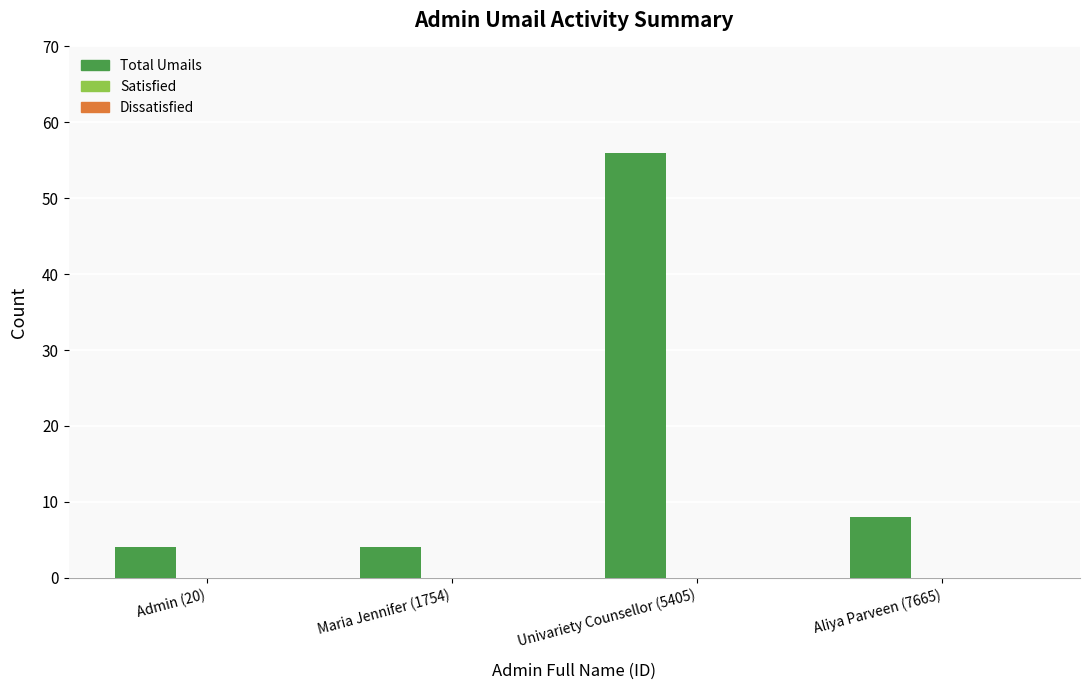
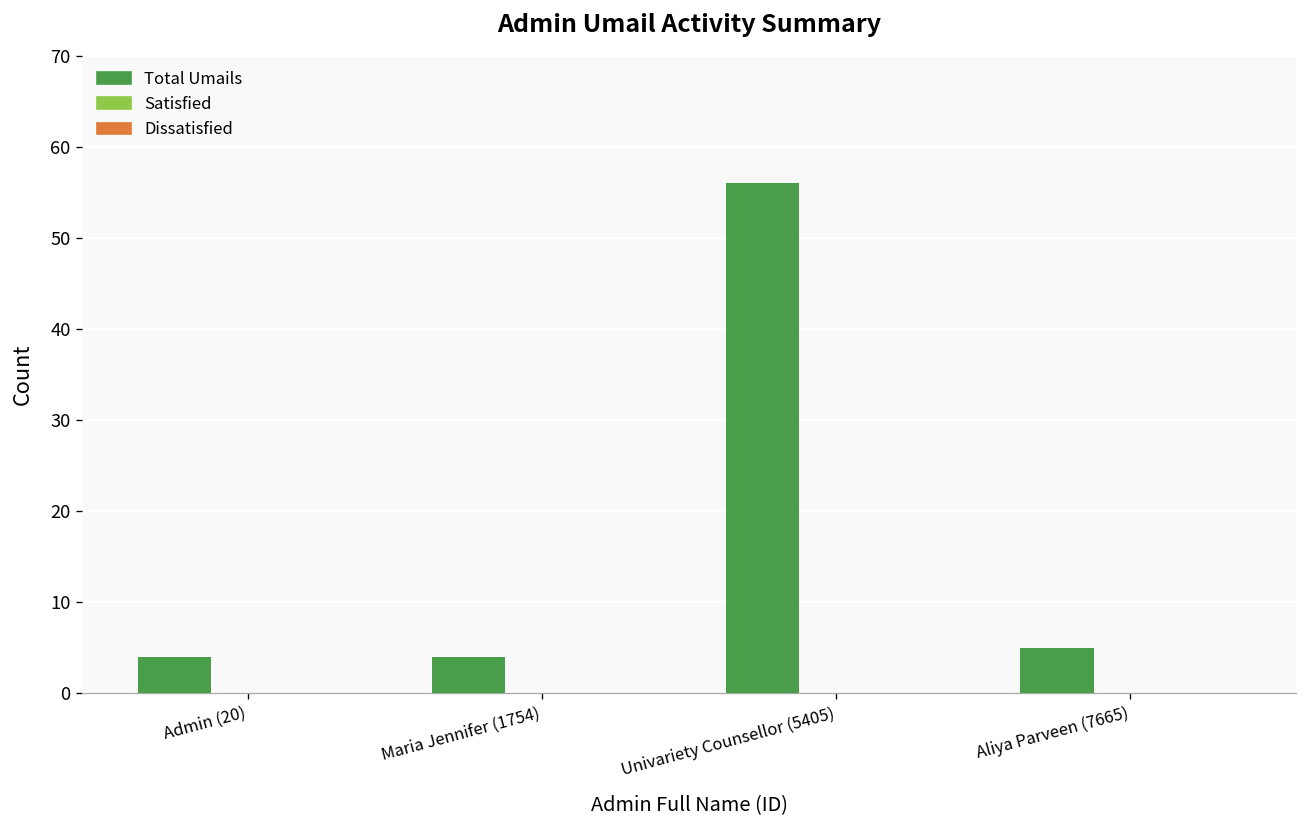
Total Umails, Aliya Parveen (7665): 8 -> 5
